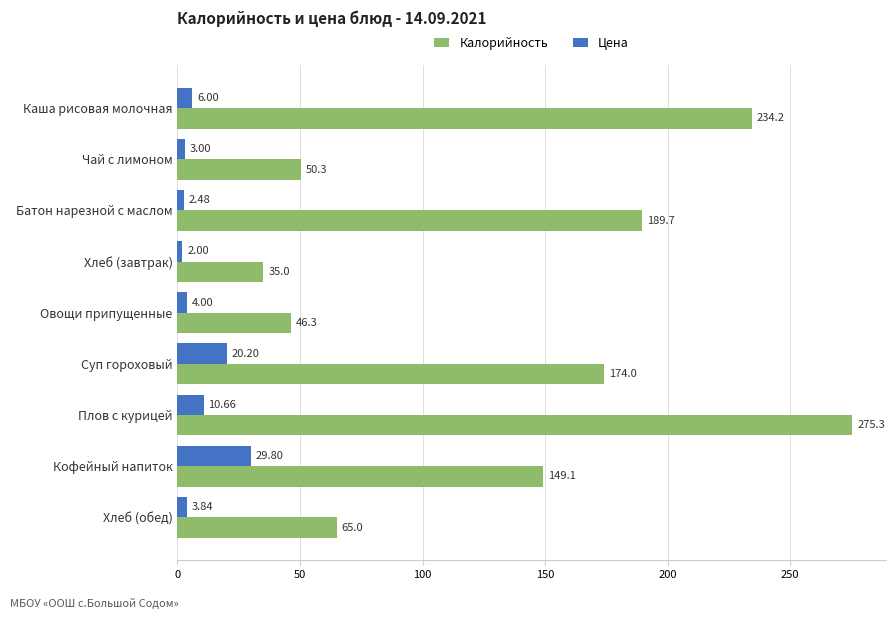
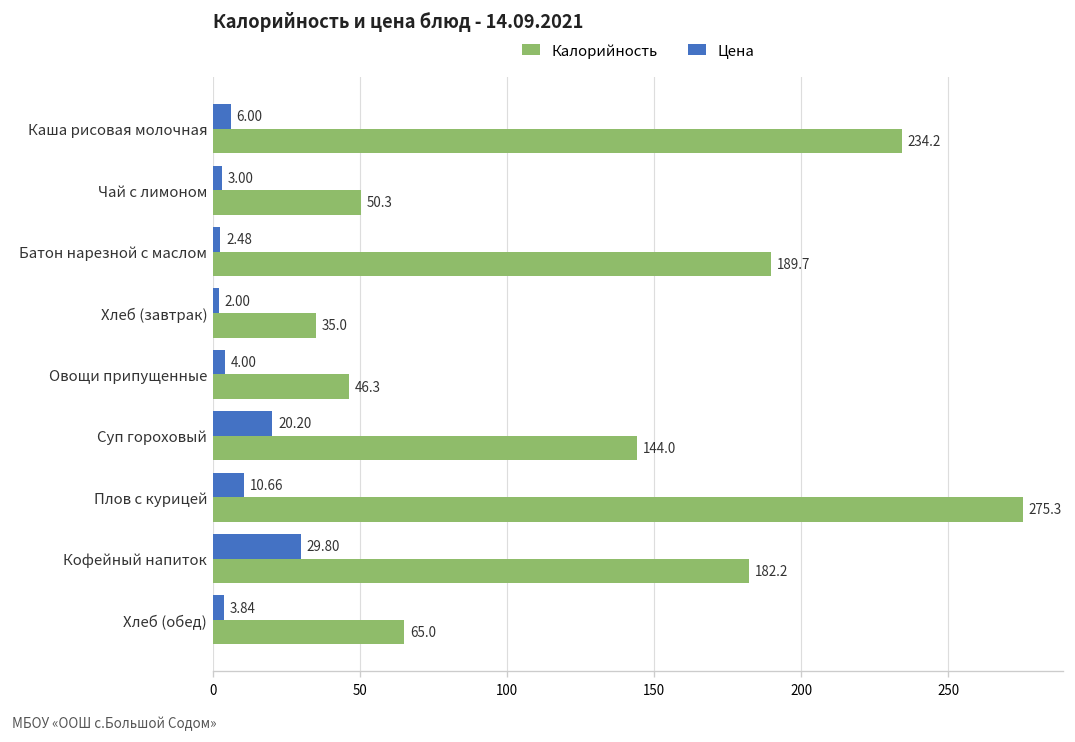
Калорийность, Суп гороховый: 174.0 -> 144.0
Калорийность, Кофейный напиток: 149.1 -> 182.2
